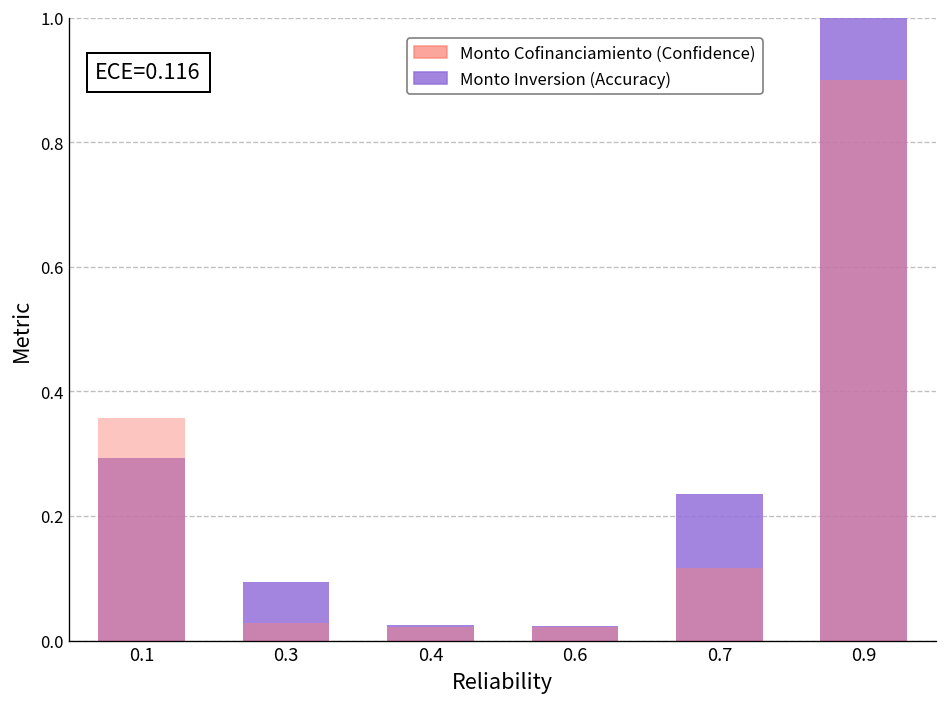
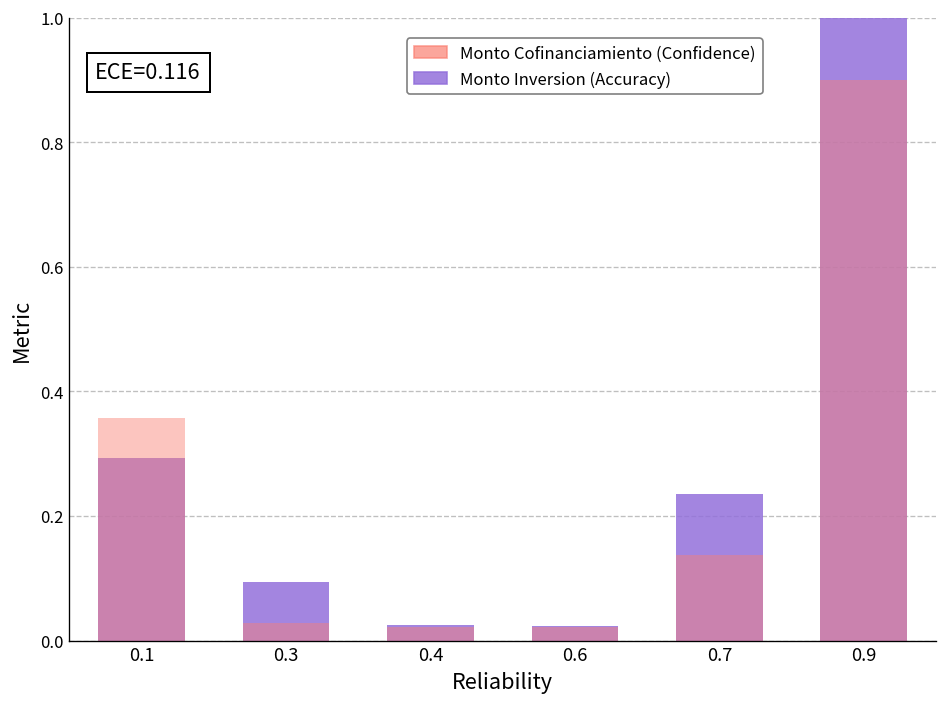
Monto Cofinanciamiento (Confidence), 0.7: 0.12 -> 0.14
